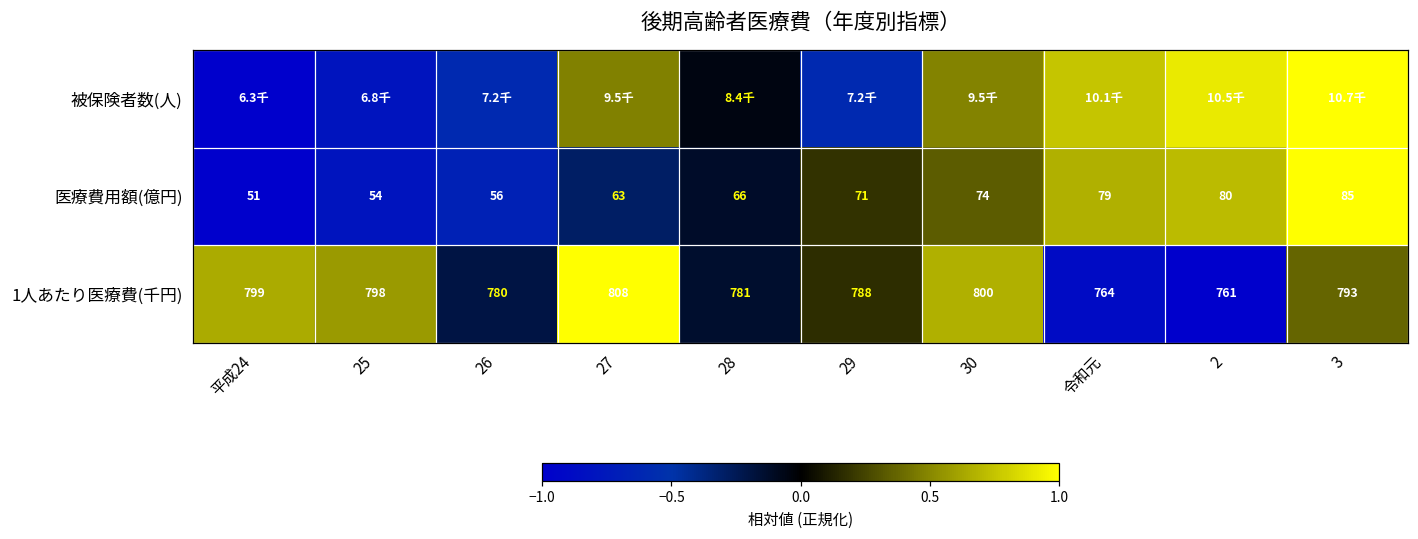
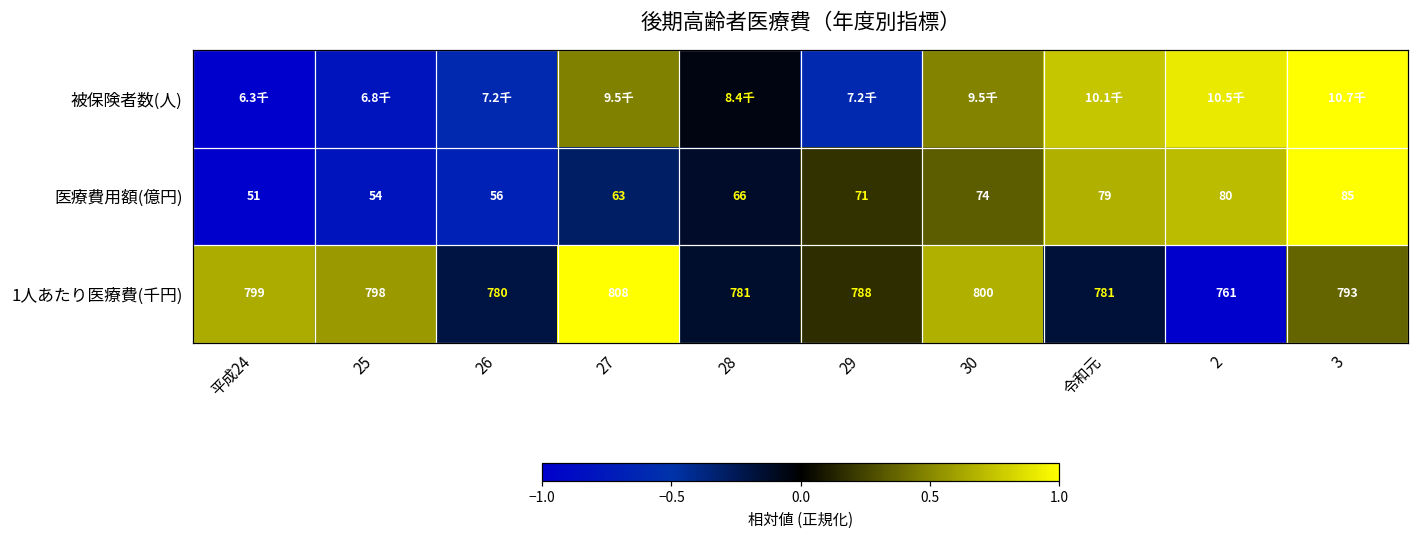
1人あたり医療費(千円), 令和元: 764 -> 781
